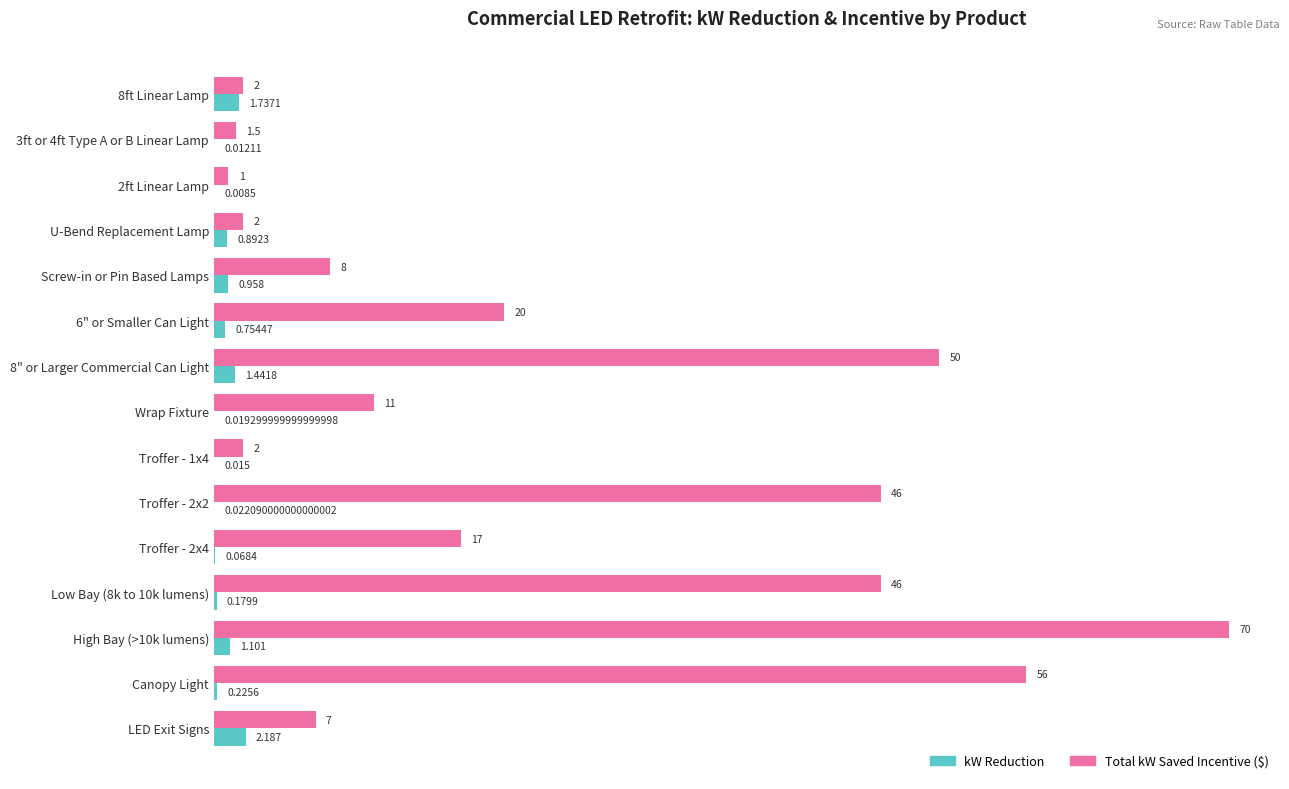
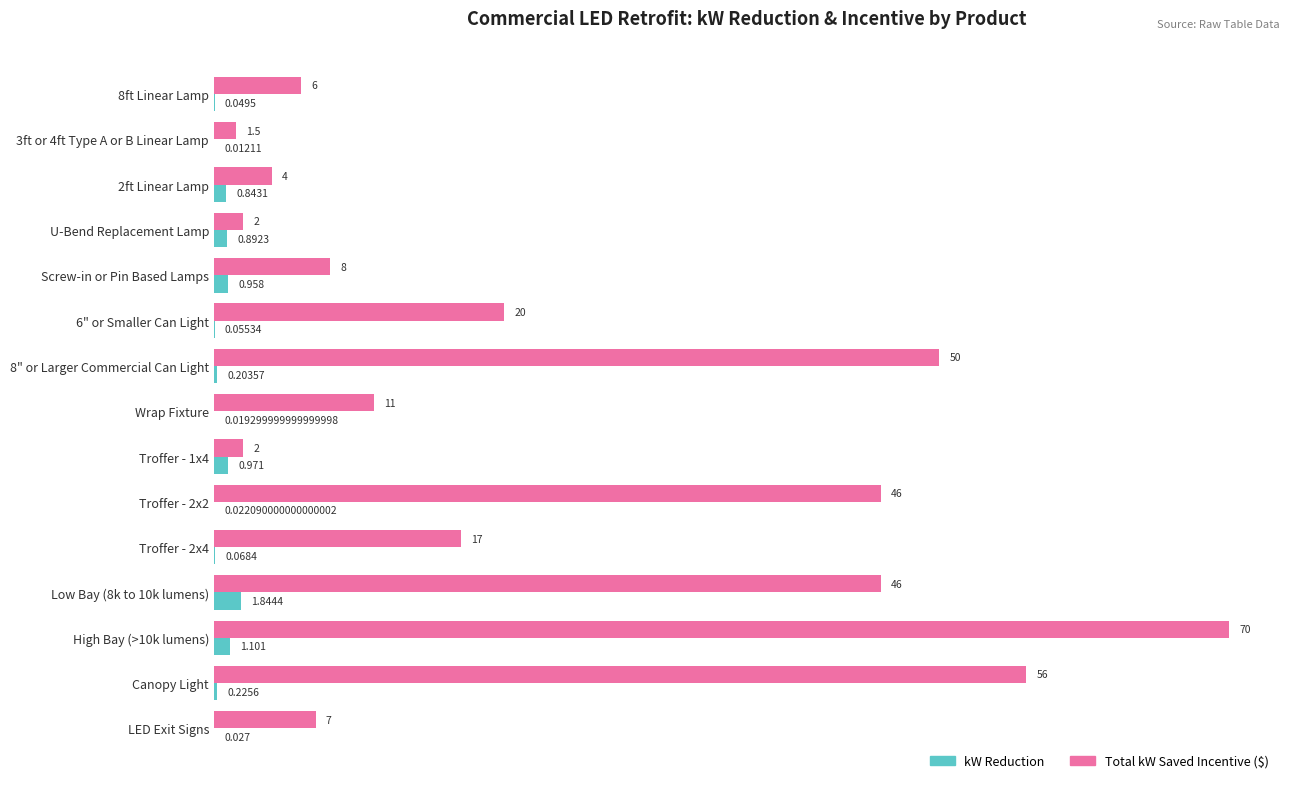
Total kW Saved Incentive ($), 8ft Linear Lamp: 2 -> 6
kW Reduction, 8ft Linear Lamp: 1.7371 -> 0.0495
Total kW Saved Incentive ($), 2ft Linear Lamp: 1 -> 4
kW Reduction, 2ft Linear Lamp: 0.0085 -> 0.8431
kW Reduction, 6" or Smaller Can Light: 0.75447 -> 0.05534
kW Reduction, 8" or Larger Commercial Can Light: 1.4418 -> 0.20357
kW Reduction, Troffer - 1x4: 0.015 -> 0.971
kW Reduction, Low Bay (8k to 10k lumens): 0.1799 -> 1.8444
kW Reduction, LED Exit Signs: 2.187 -> 0.027
